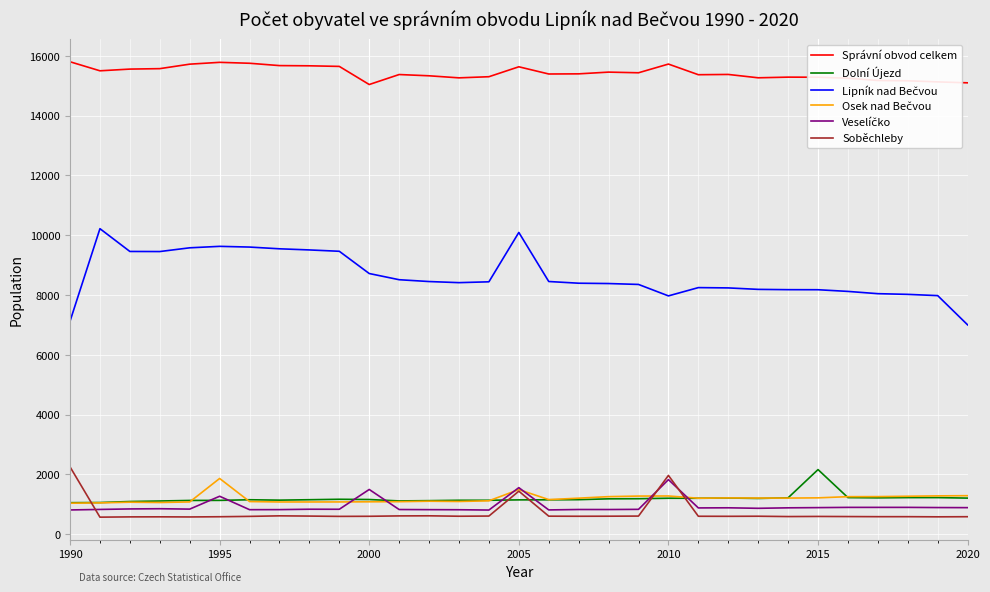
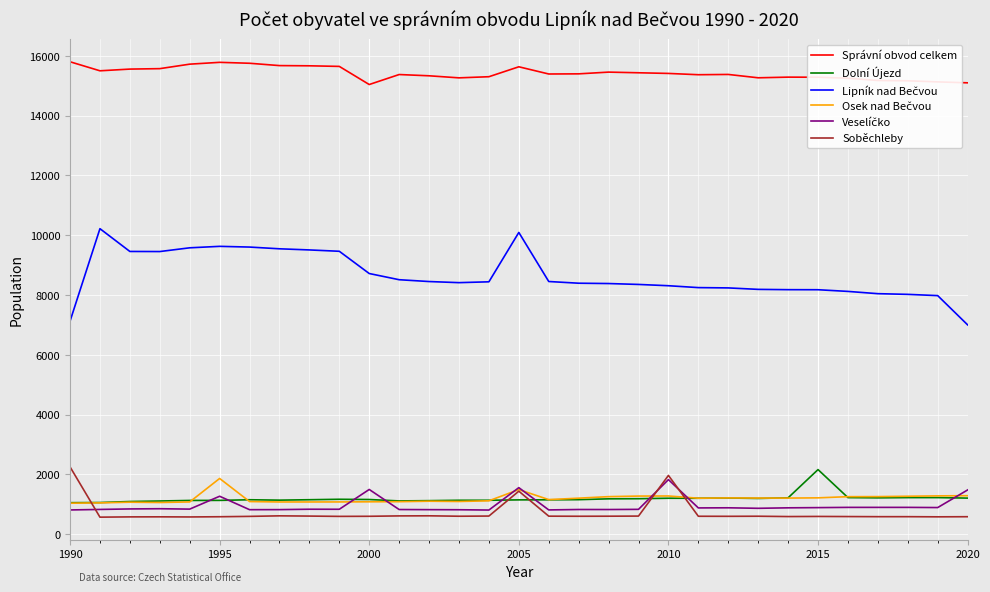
Správní obvod celkem, 2010: 15700 -> 15400
Lipník nad Bečvou, 2010: 8000 -> 8300
Veselíčko, 2020: 900 -> 1500
